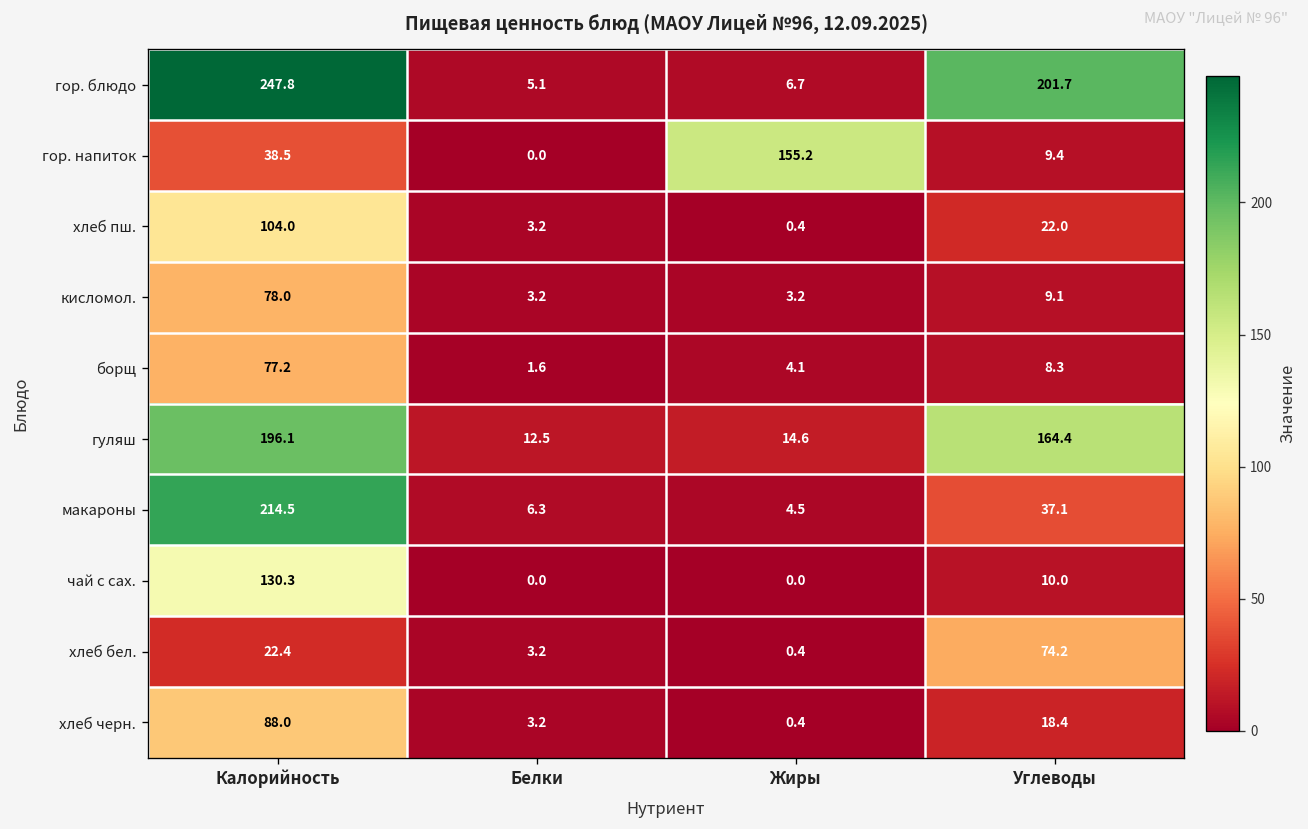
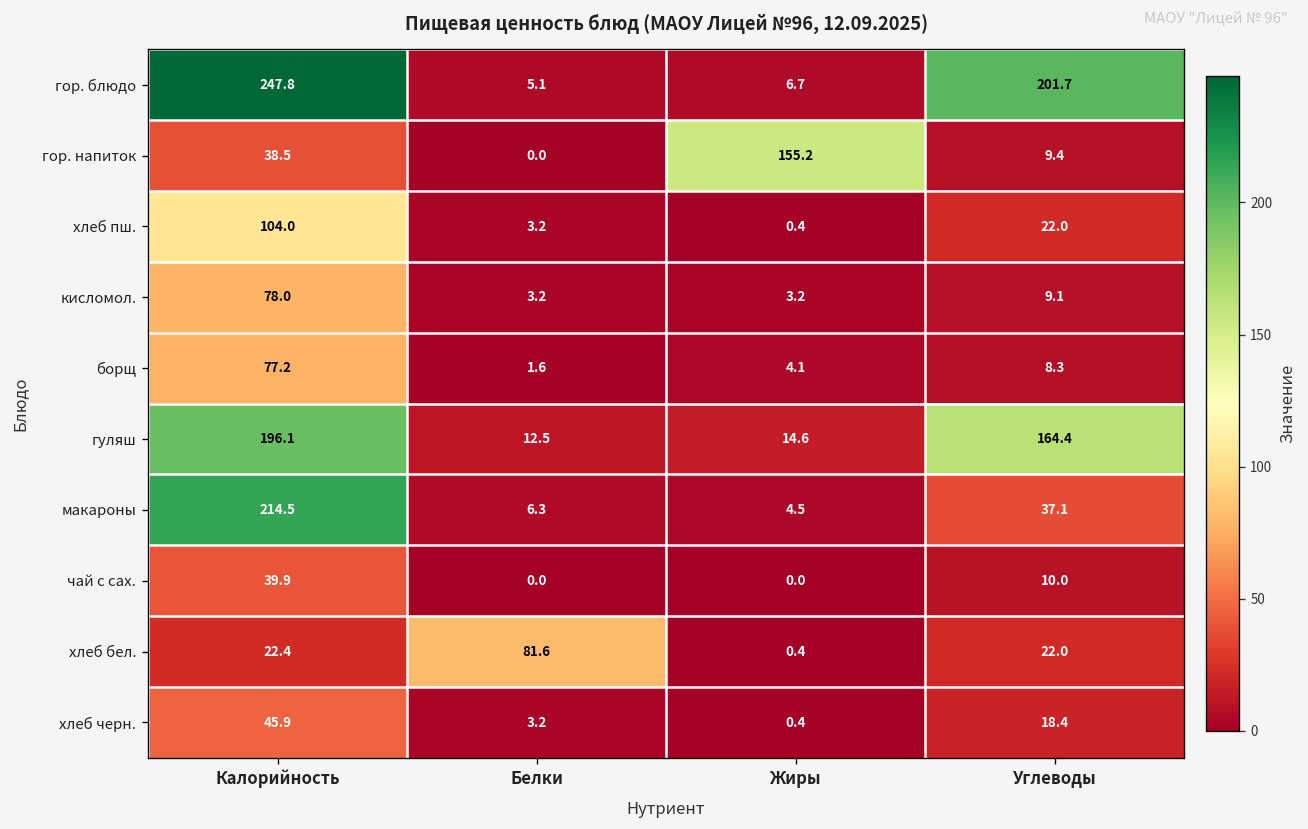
чай с сах., Калорийность: 130.3 -> 39.9
хлеб бел., Белки: 3.2 -> 81.6
хлеб бел., Углеводы: 74.2 -> 22.0
хлеб черн., Калорийность: 88.0 -> 45.9
